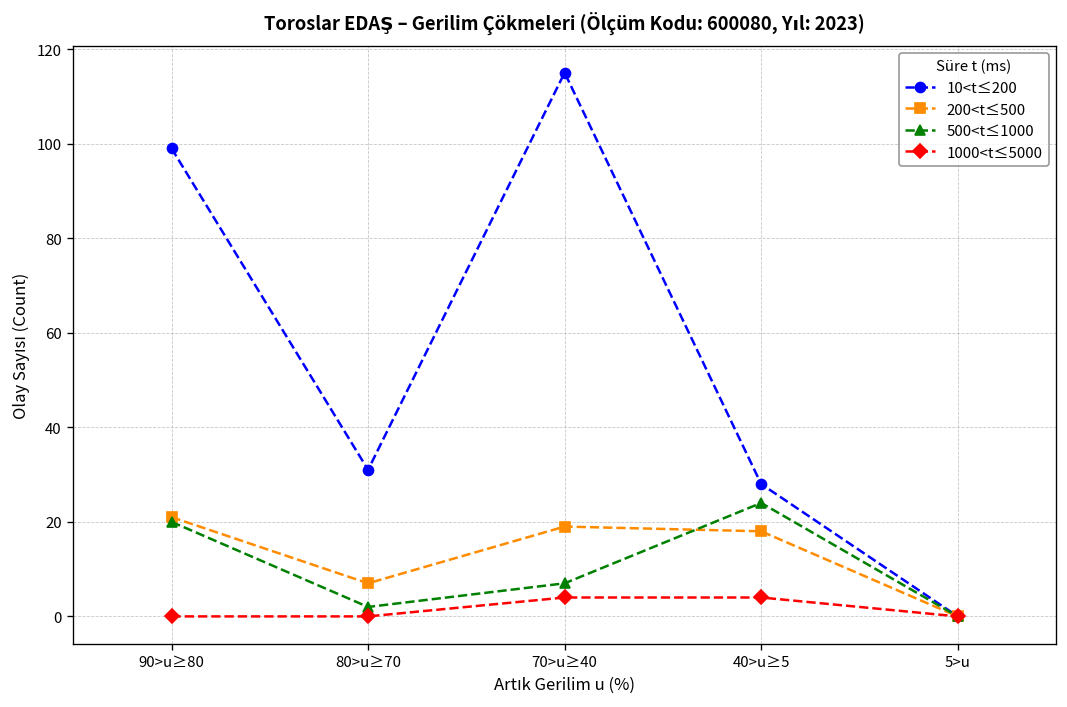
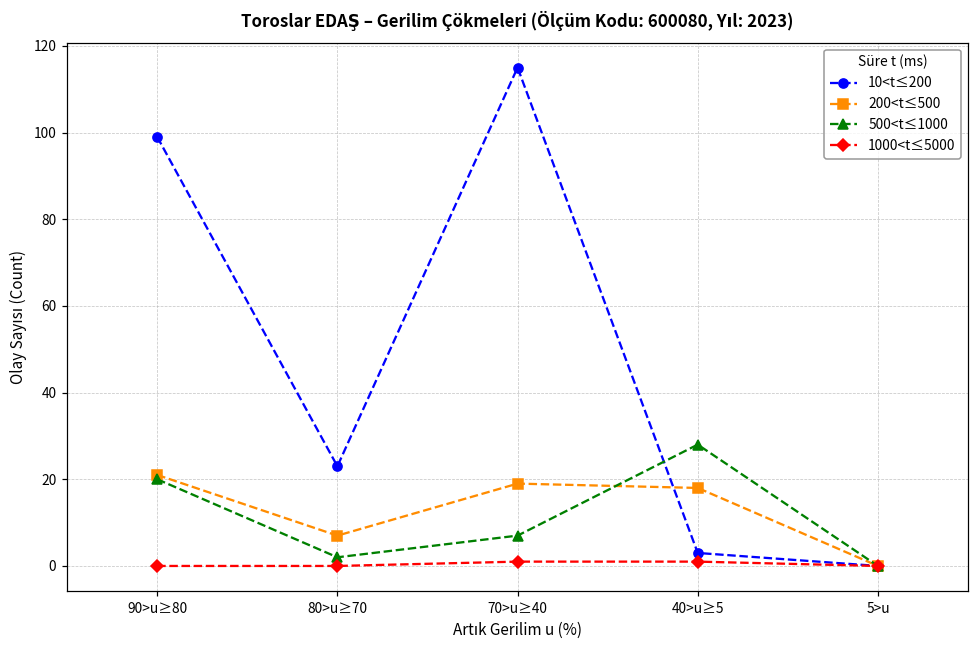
10<t≤200, 80>u≥70: 31 -> 23
1000<t≤5000, 70>u≥40: 4 -> 1
10<t≤200, 40>u≥5: 28 -> 3
500<t≤1000, 40>u≥5: 24 -> 28
1000<t≤5000, 40>u≥5: 4 -> 1
